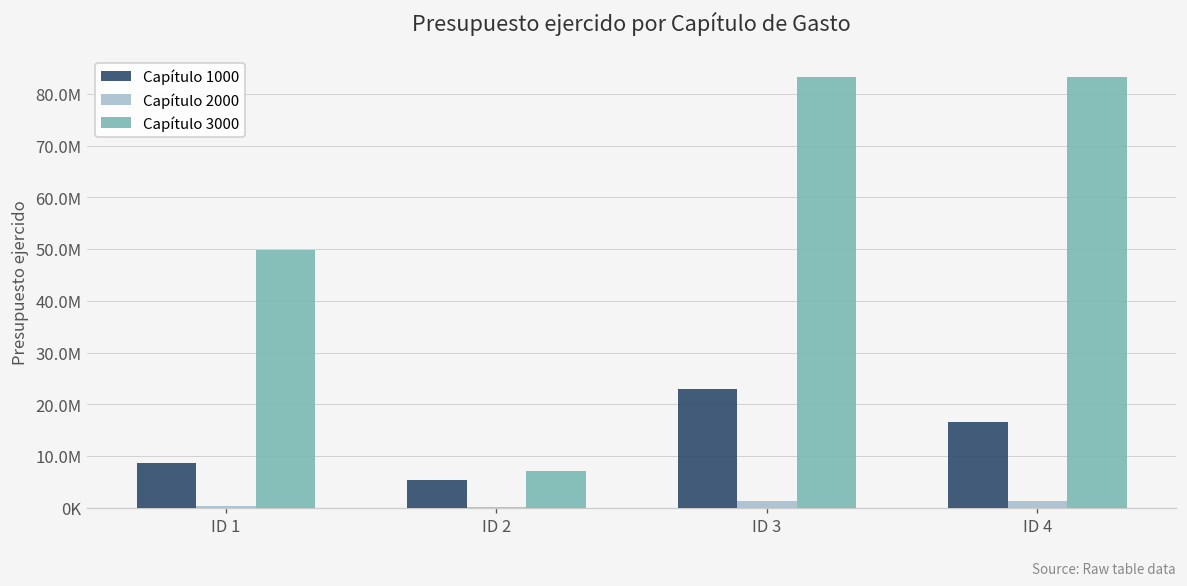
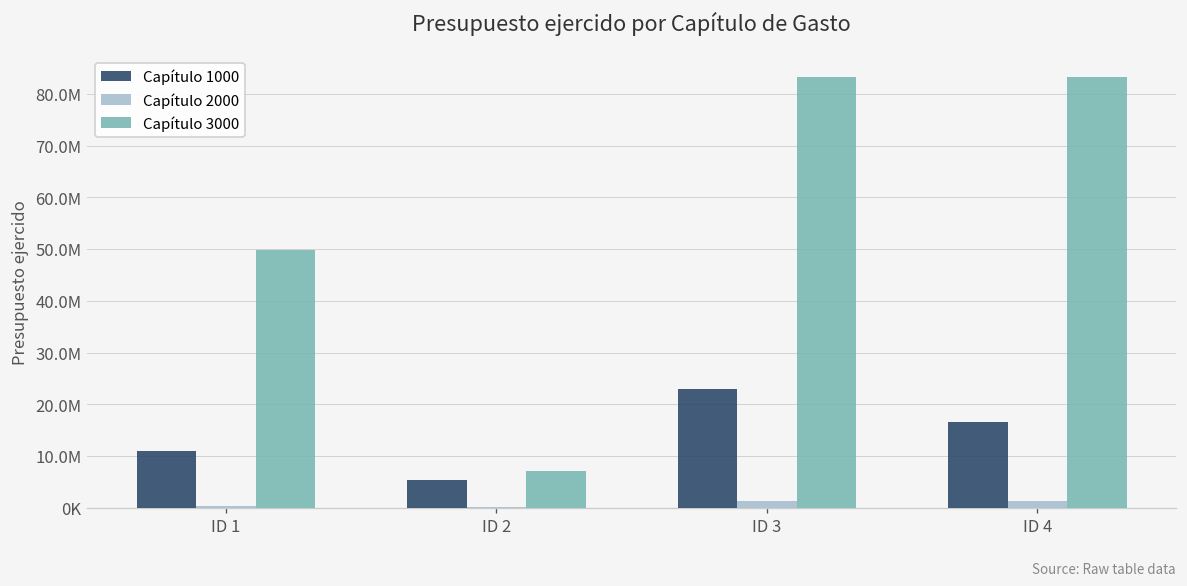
Capítulo 1000, ID 1: 9000000 -> 11000000
